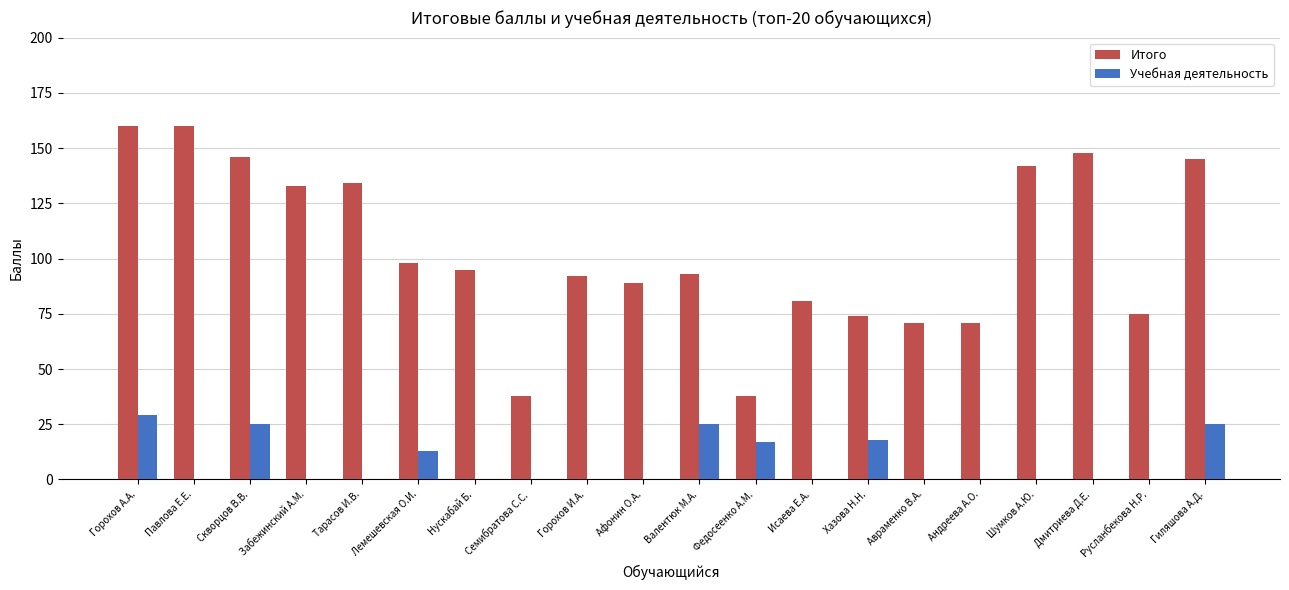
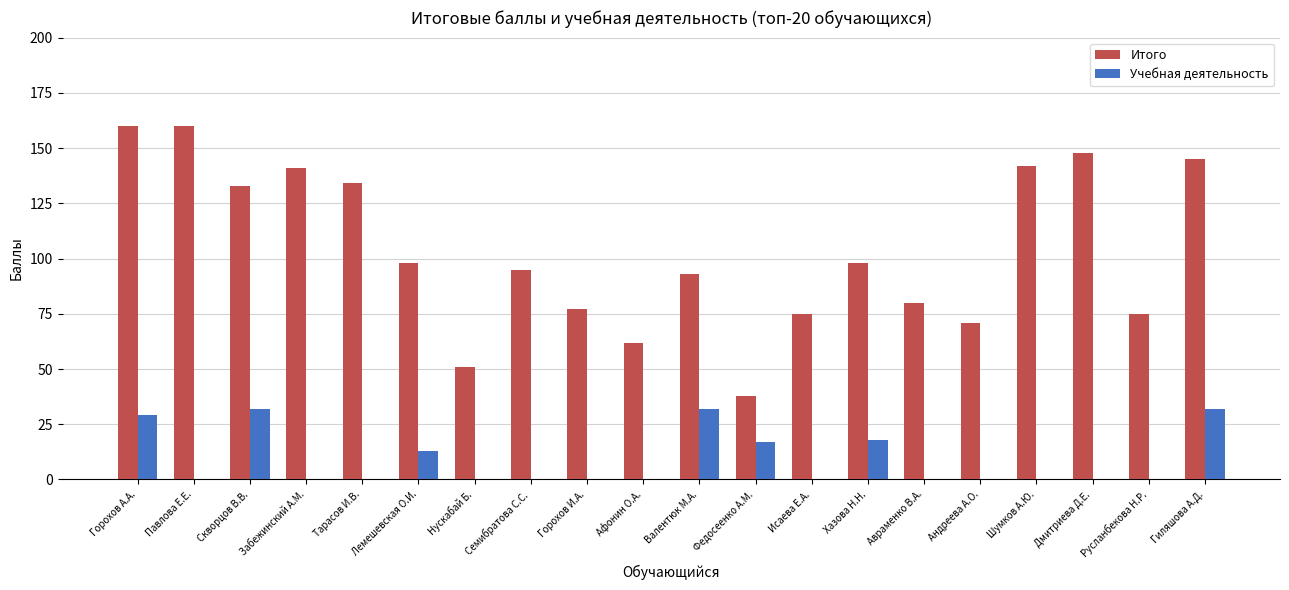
Итого, Скворцов В.В.: 146 -> 133
Учебная деятельность, Скворцов В.В.: 25 -> 32
Итого, Забежинский А.М.: 133 -> 141
Итого, Нускабай Б.: 95 -> 51
Итого, Семибратова С.С.: 38 -> 95
Итого, Горохов И.А.: 92 -> 77
Итого, Афонин О.А.: 89 -> 62
Учебная деятельность, Валентюк М.А.: 25 -> 32
Итого, Исаева Е.А.: 81 -> 75
Итого, Хазова Н.Н.: 74 -> 98
Итого, Авраменко В.А.: 71 -> 80
Учебная деятельность, Гиляшова А.Д.: 25 -> 32
